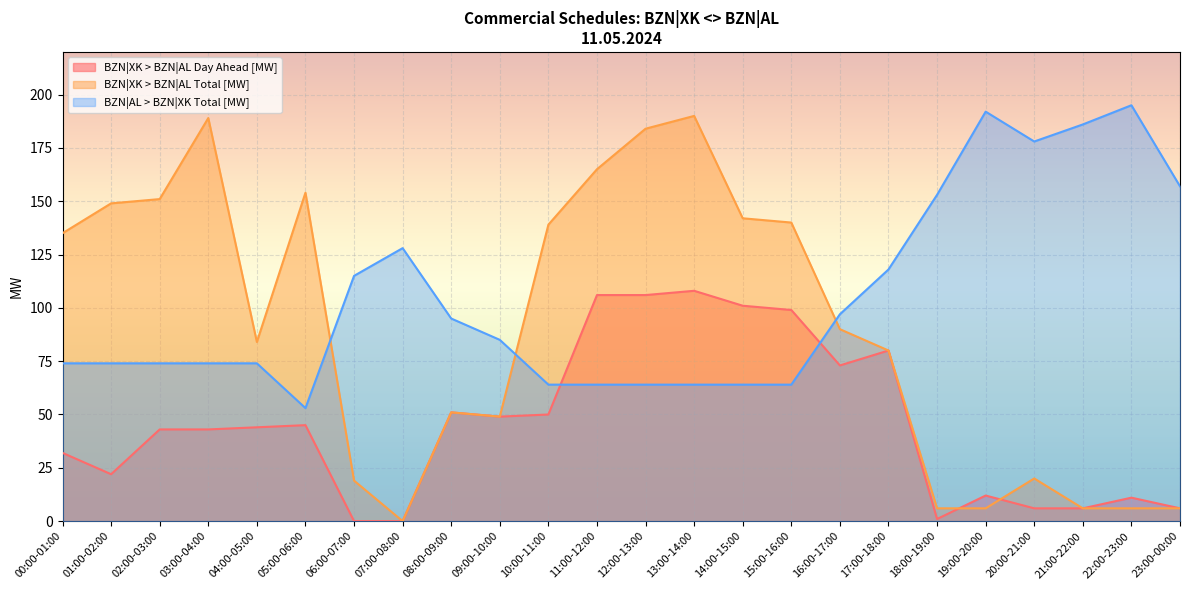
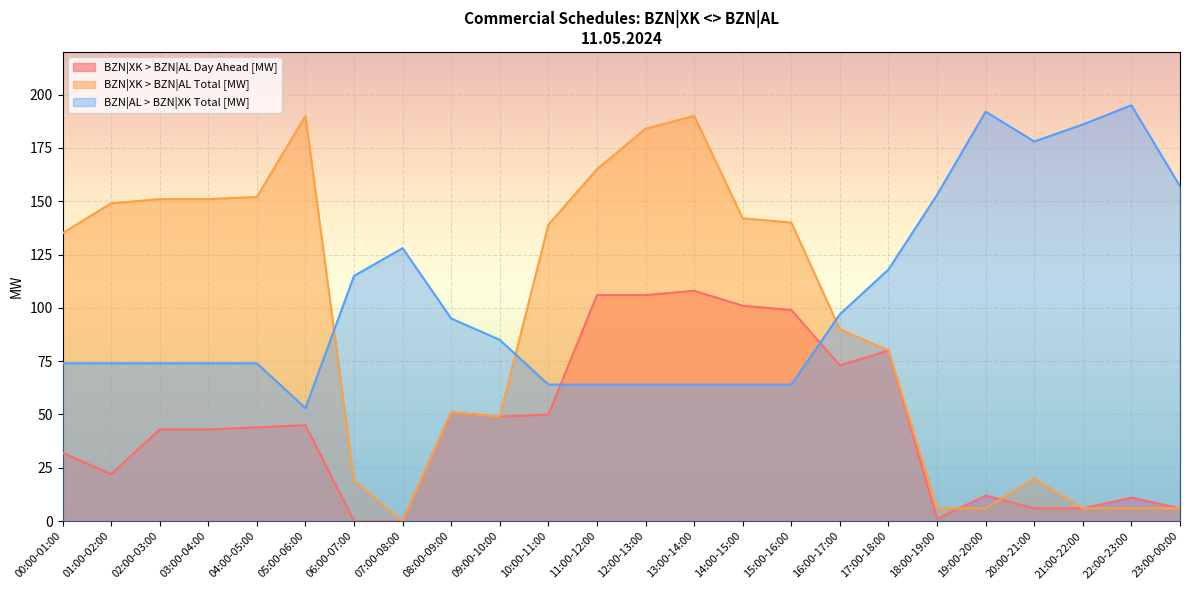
BZN|XK > BZN|AL Total [MW], 03:00-04:00: 189 -> 151
BZN|XK > BZN|AL Total [MW], 04:00-05:00: 84 -> 152
BZN|XK > BZN|AL Total [MW], 05:00-06:00: 154 -> 190
